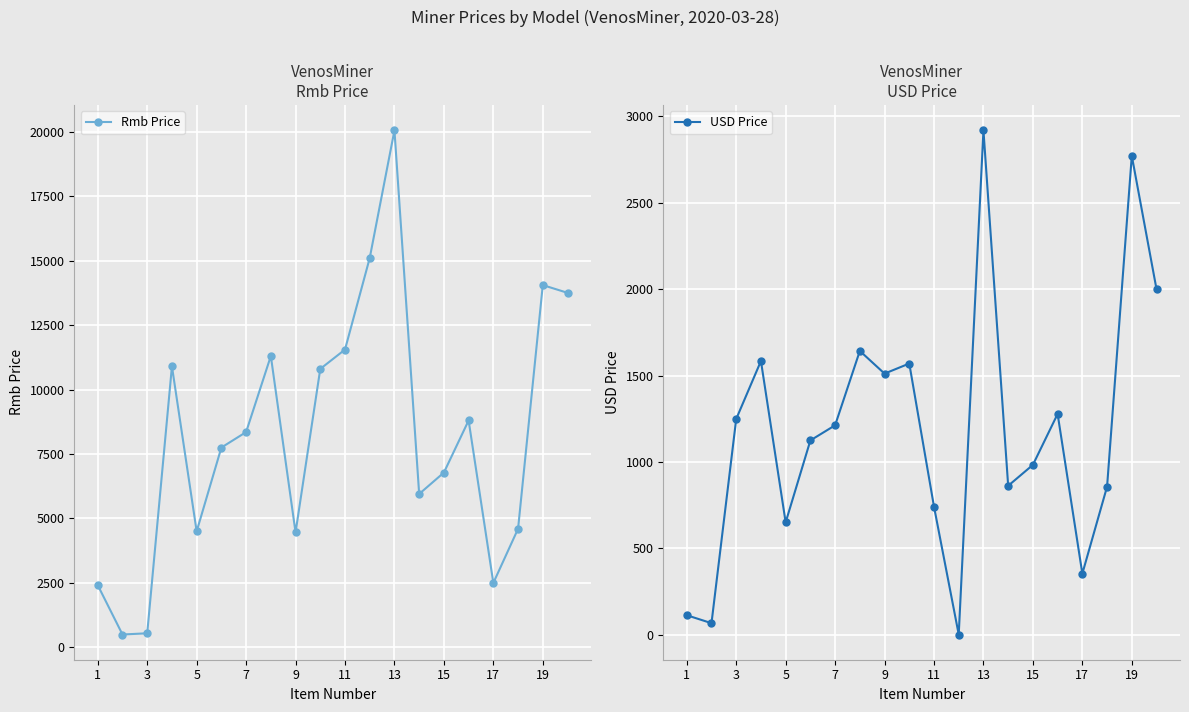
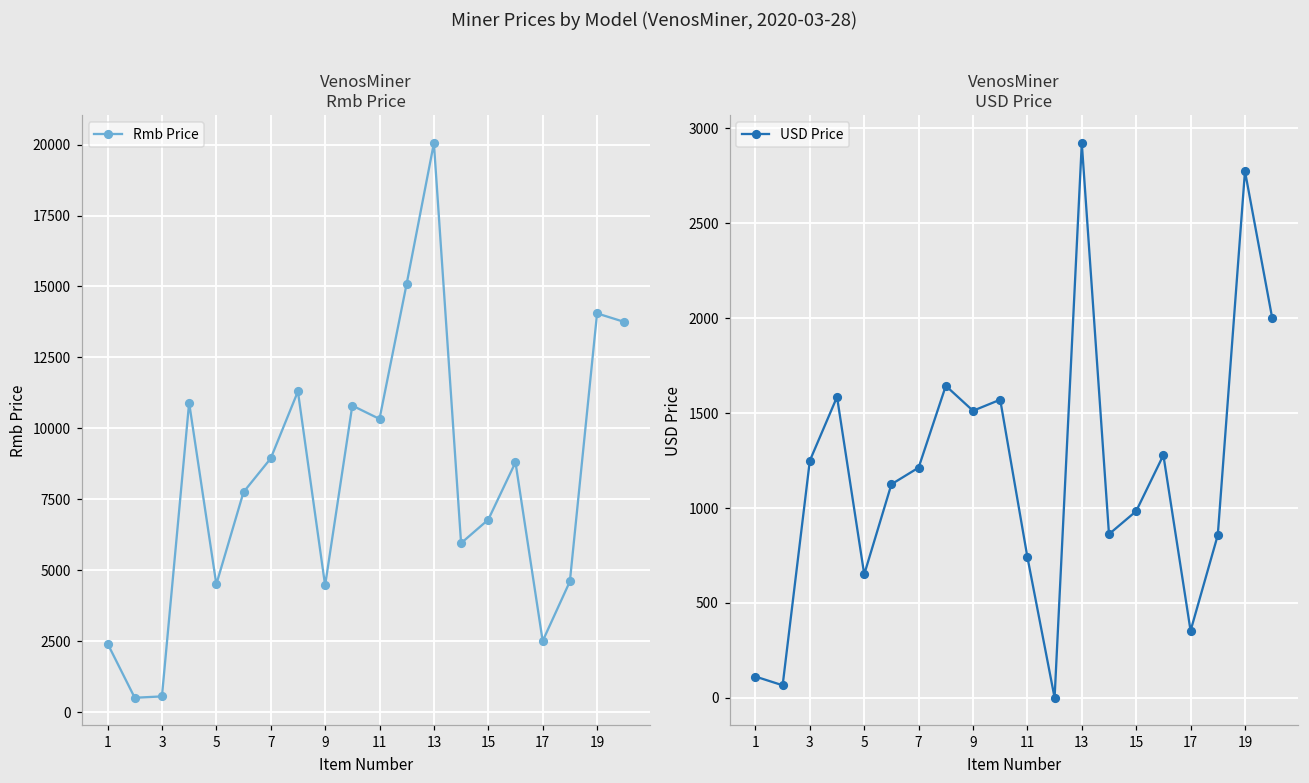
VenosMiner Rmb Price, 7: 8400 -> 8900
VenosMiner Rmb Price, 11: 11600 -> 10300
